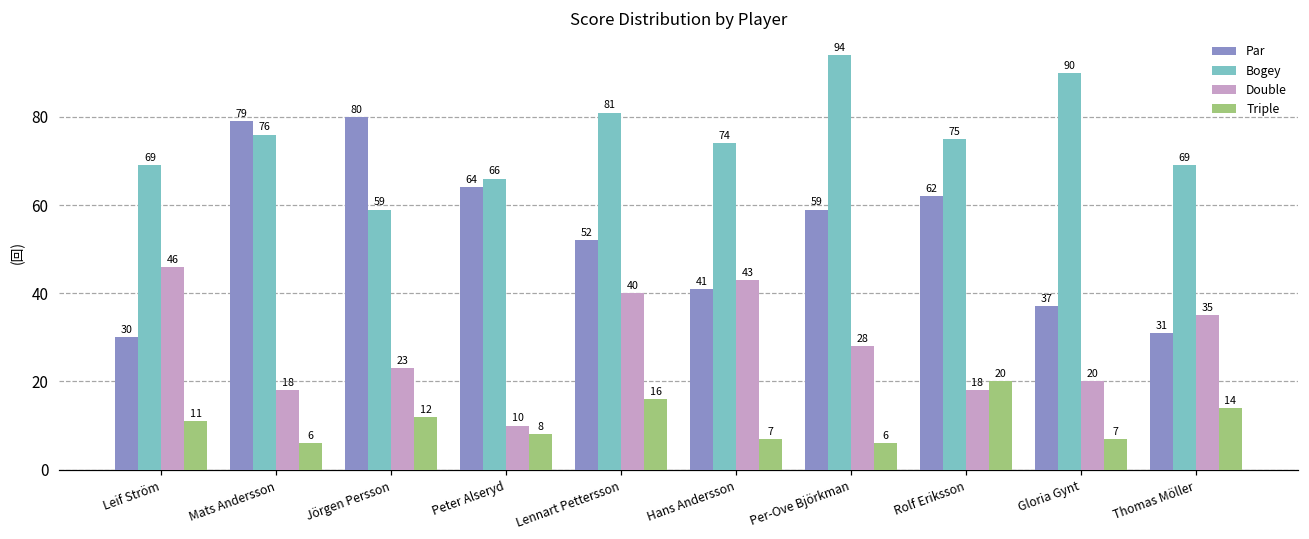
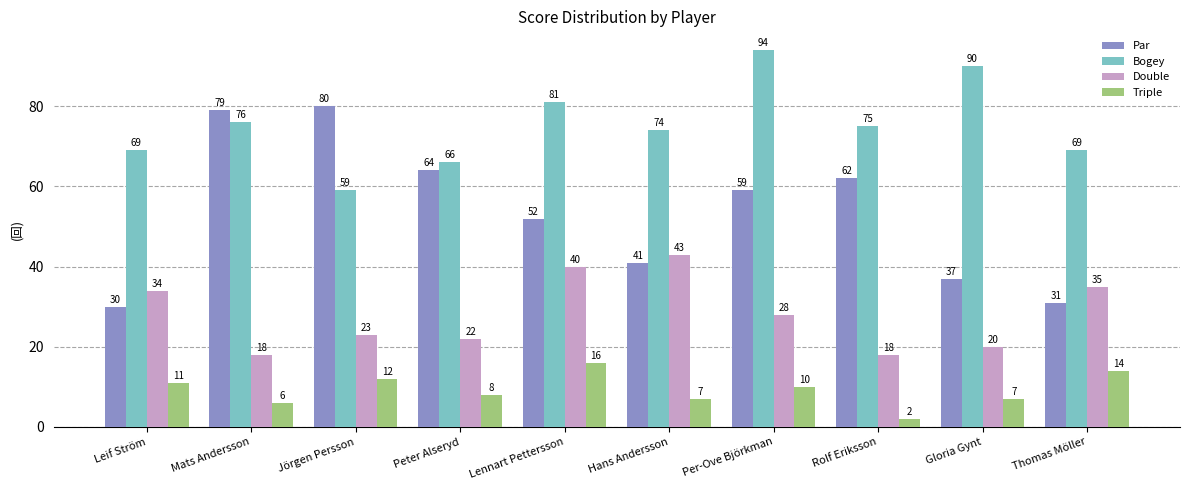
Double, Leif Ström: 46 -> 34
Double, Peter Alseryd: 10 -> 22
Triple, Per-Ove Björkman: 6 -> 10
Triple, Rolf Eriksson: 20 -> 2
